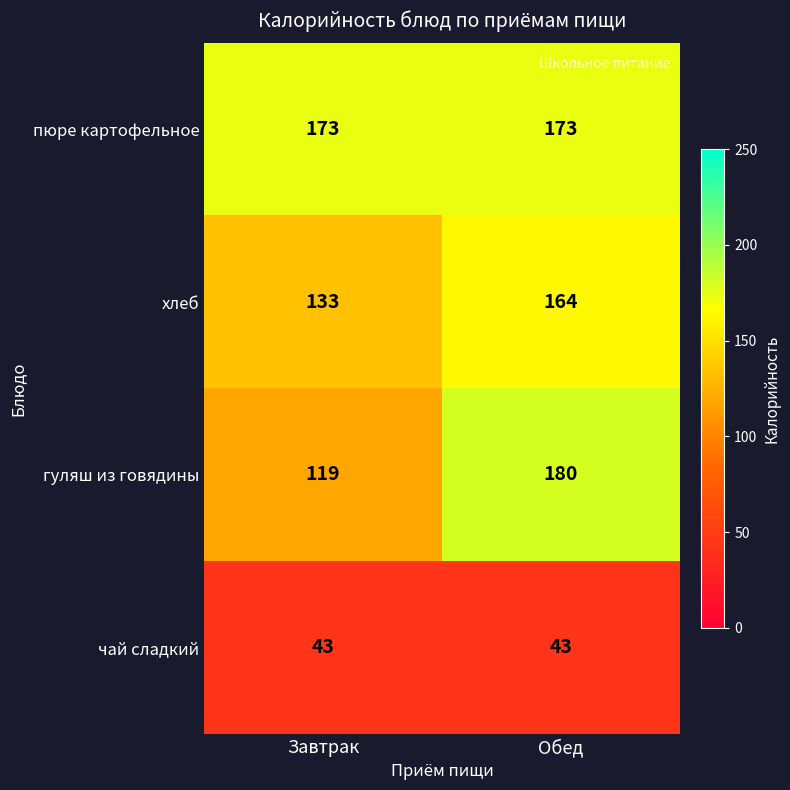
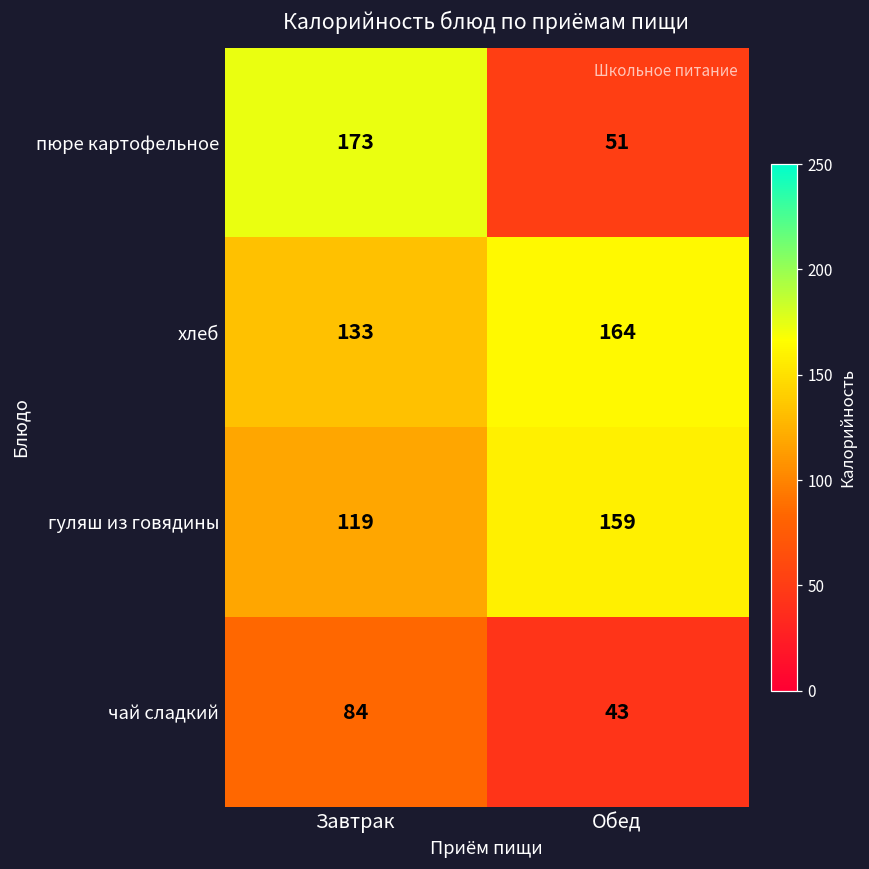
пюре картофельное, Обед: 173 -> 51
гуляш из говядины, Обед: 180 -> 159
чай сладкий, Завтрак: 43 -> 84
